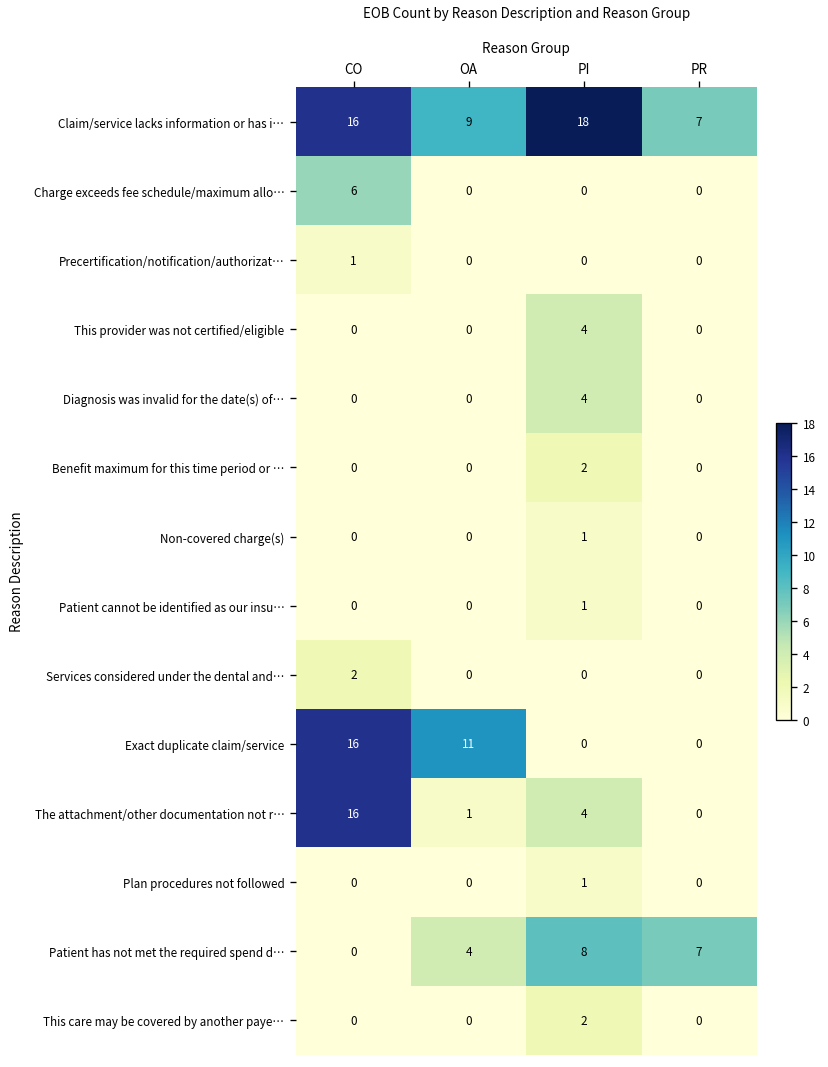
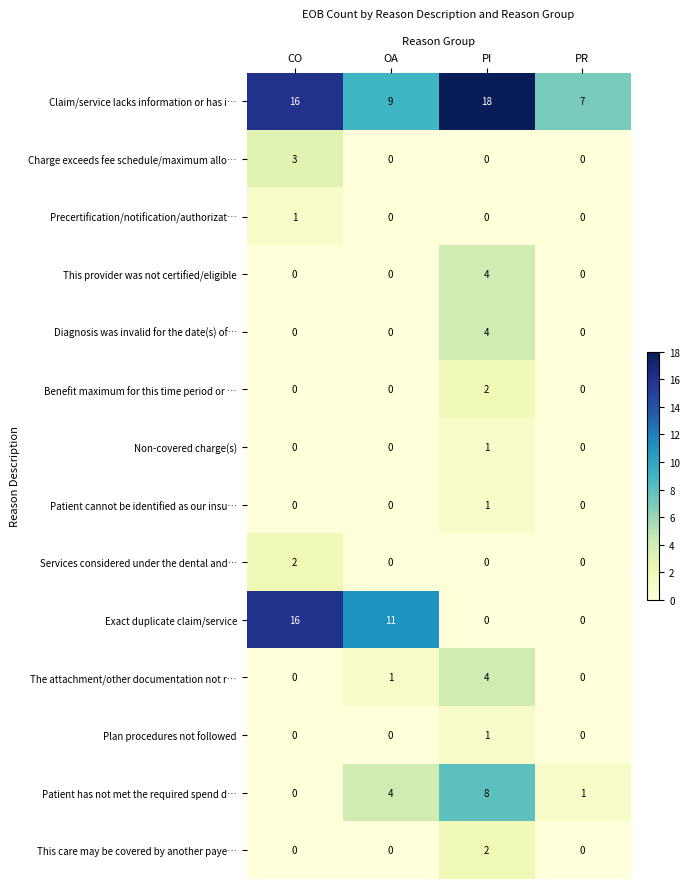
Charge exceeds fee schedule/maximum allo…, CO: 6 -> 3
The attachment/other documentation not r…, CO: 16 -> 0
Patient has not met the required spend d…, PR: 7 -> 1
